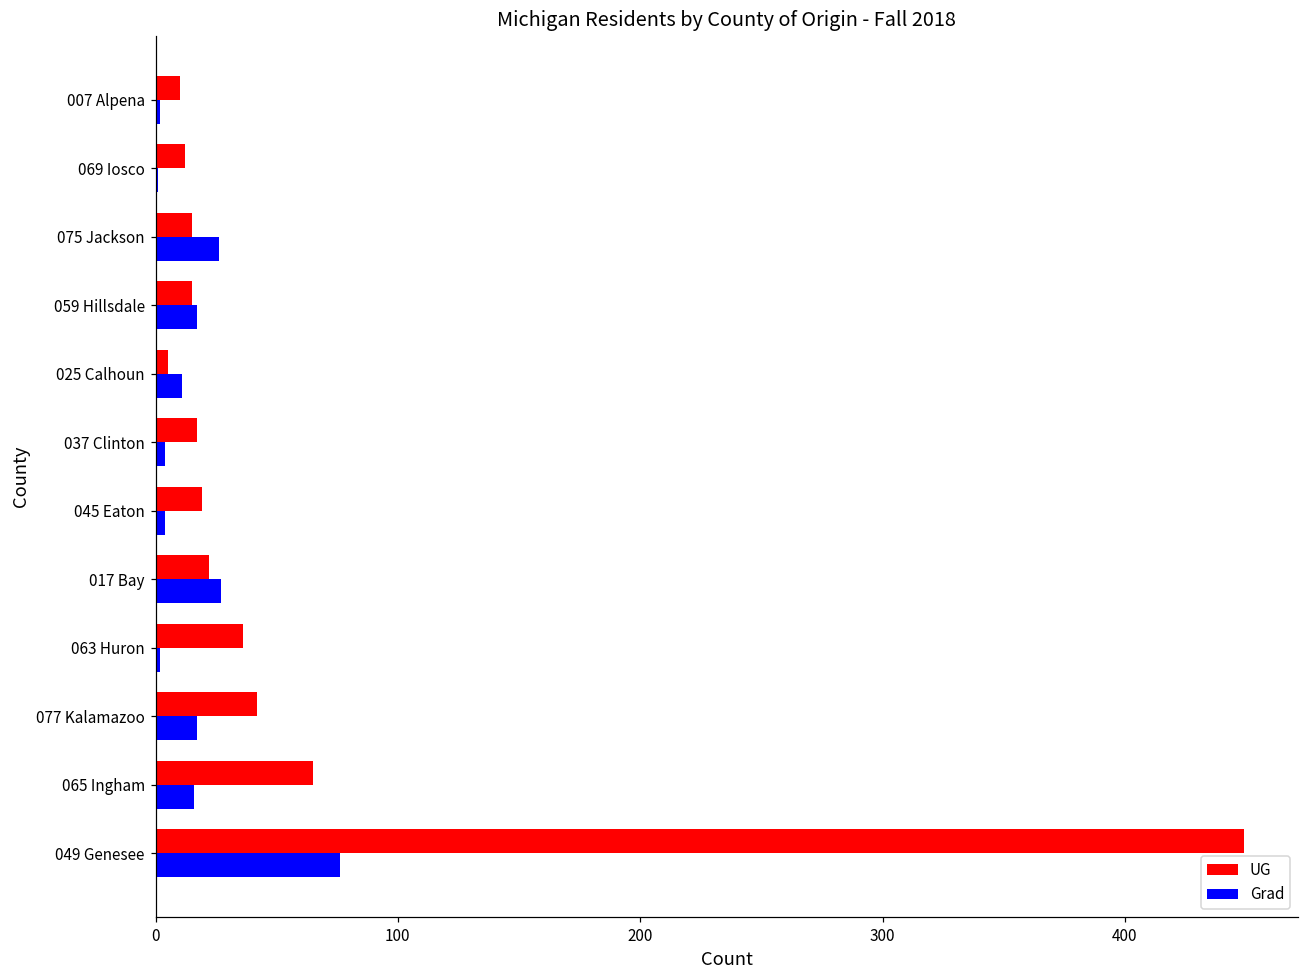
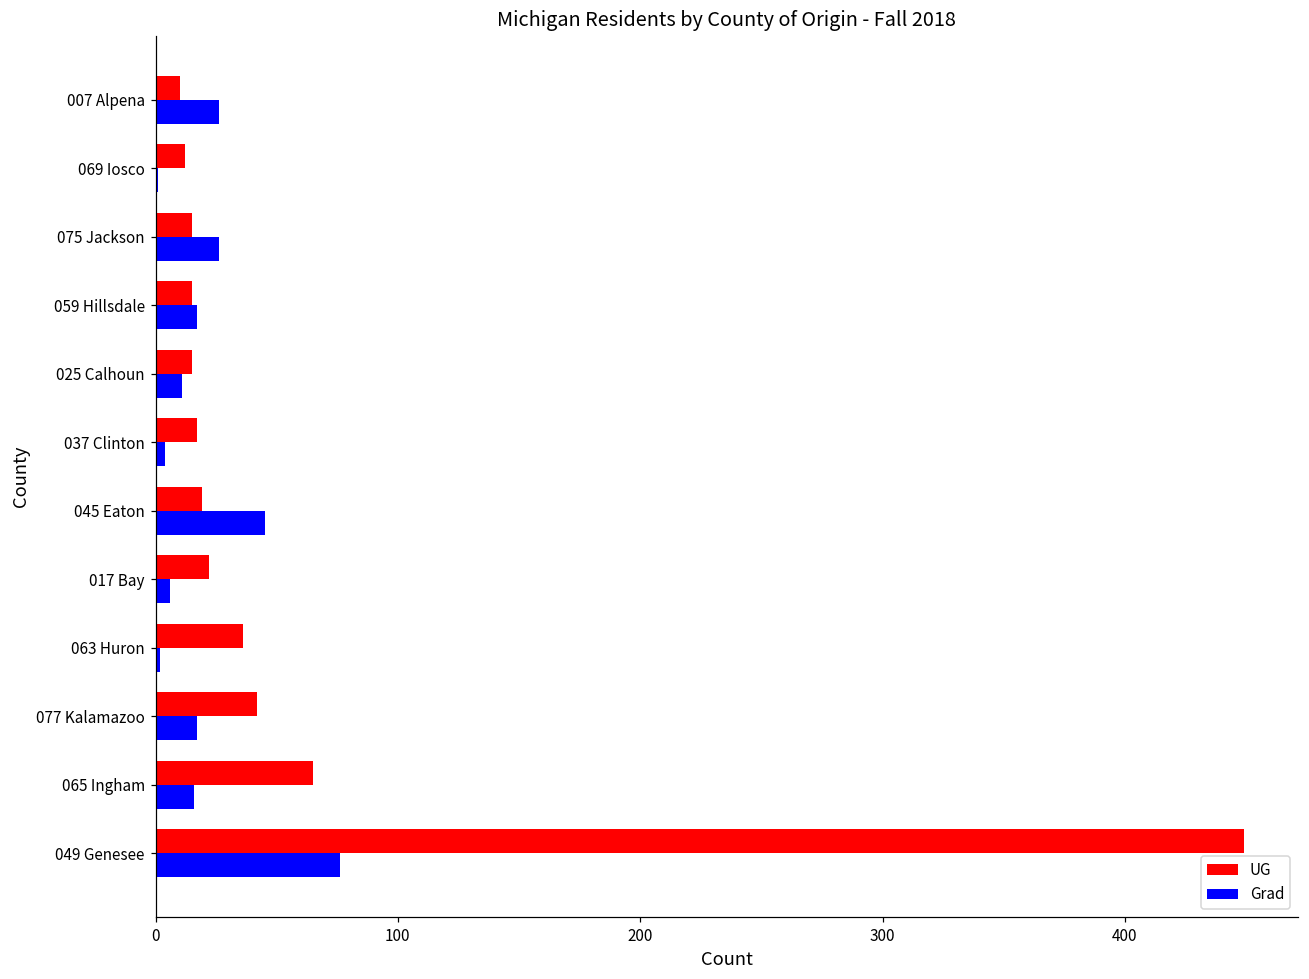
Grad, 007 Alpena: 2 -> 26
UG, 025 Calhoun: 5 -> 15
Grad, 045 Eaton: 4 -> 45
Grad, 017 Bay: 27 -> 6
